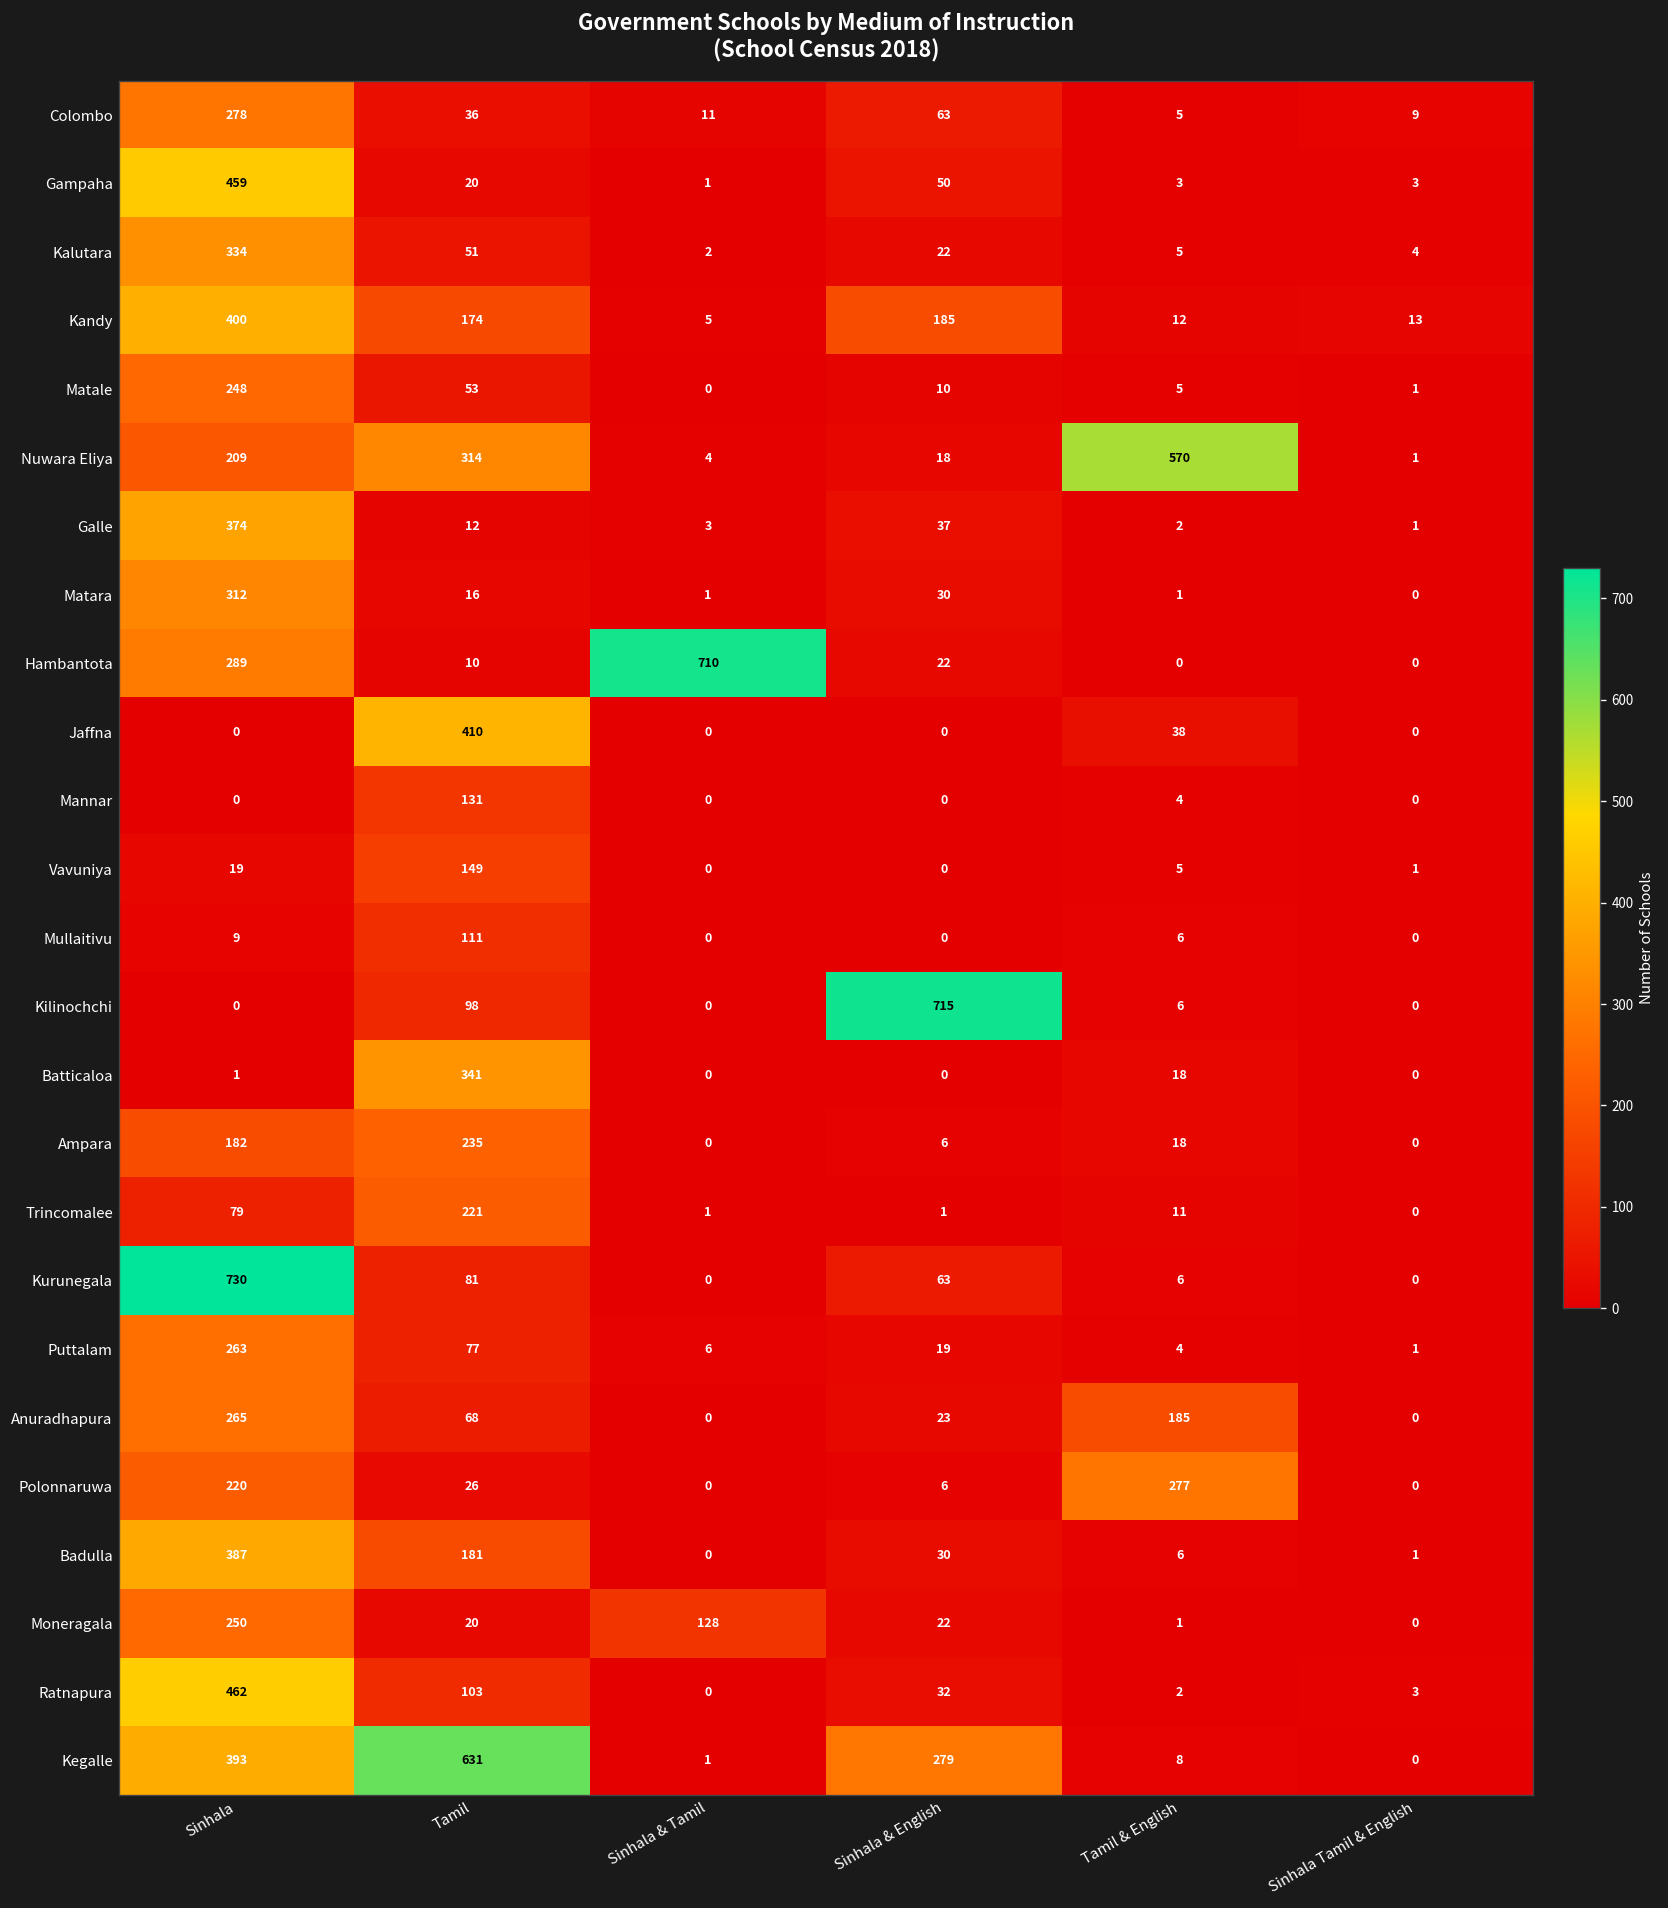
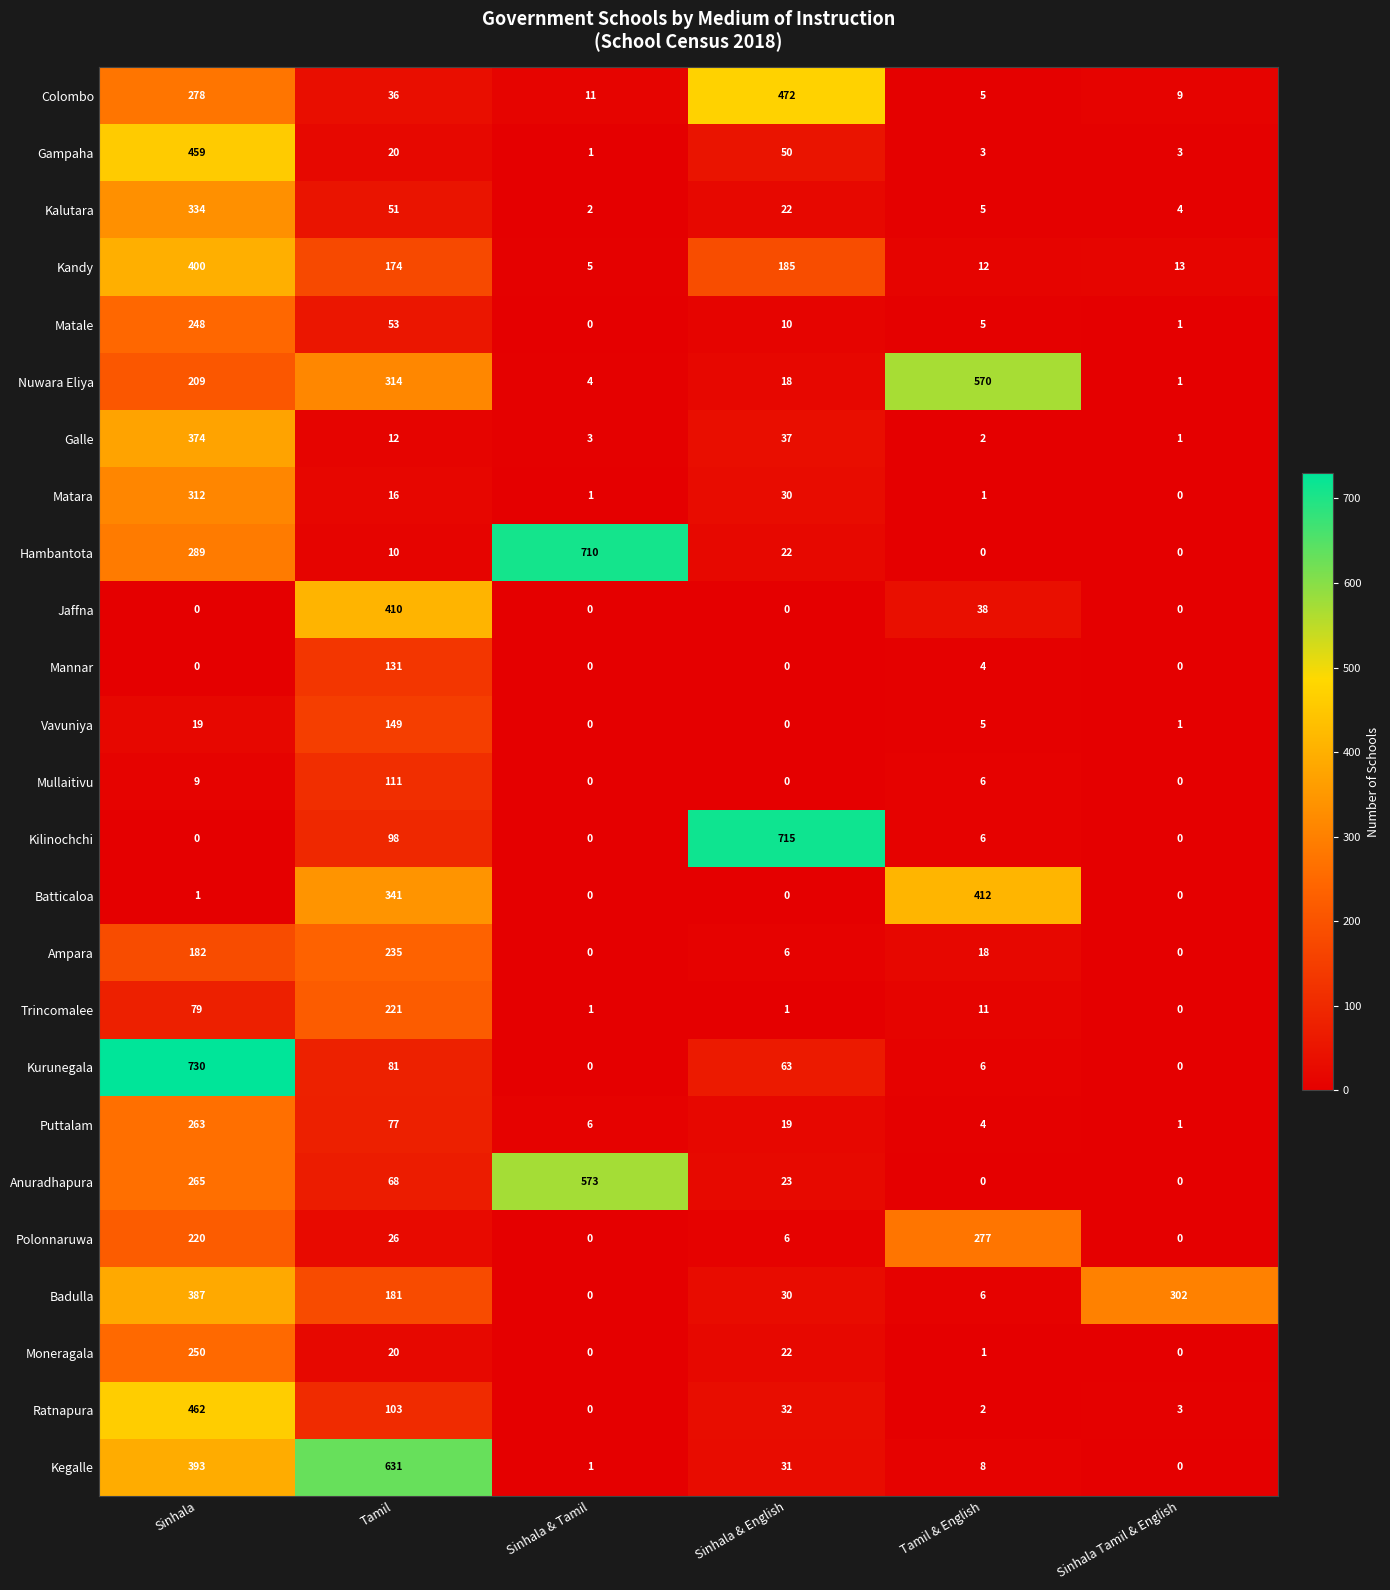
Colombo, Sinhala & English: 63 -> 472
Batticaloa, Tamil & English: 18 -> 412
Anuradhapura, Sinhala & Tamil: 0 -> 573
Anuradhapura, Tamil & English: 185 -> 0
Badulla, Sinhala Tamil & English: 1 -> 302
Moneragala, Sinhala & Tamil: 128 -> 0
Kegalle, Sinhala & English: 279 -> 31
